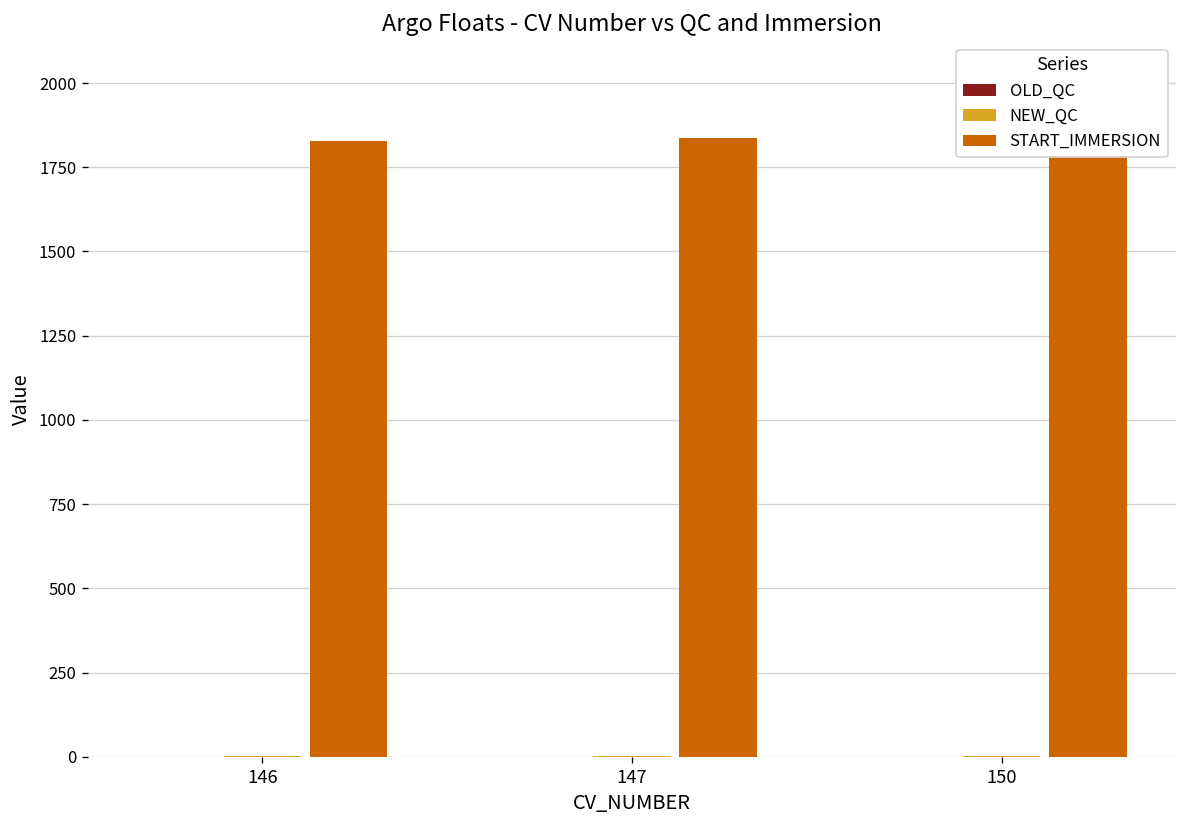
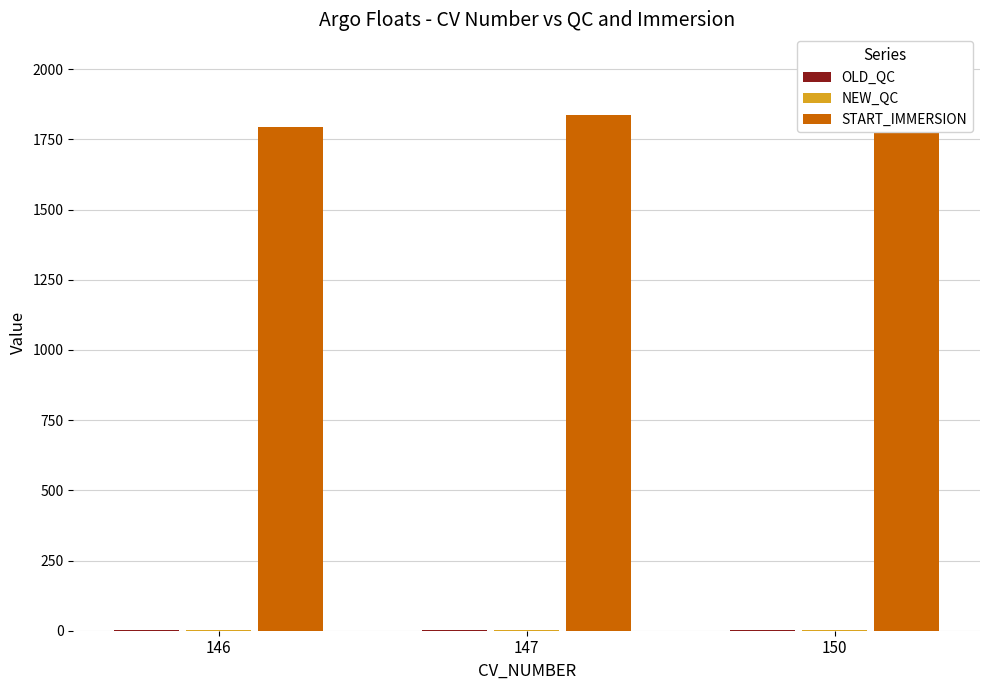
START_IMMERSION, 146: 1830 -> 1790
